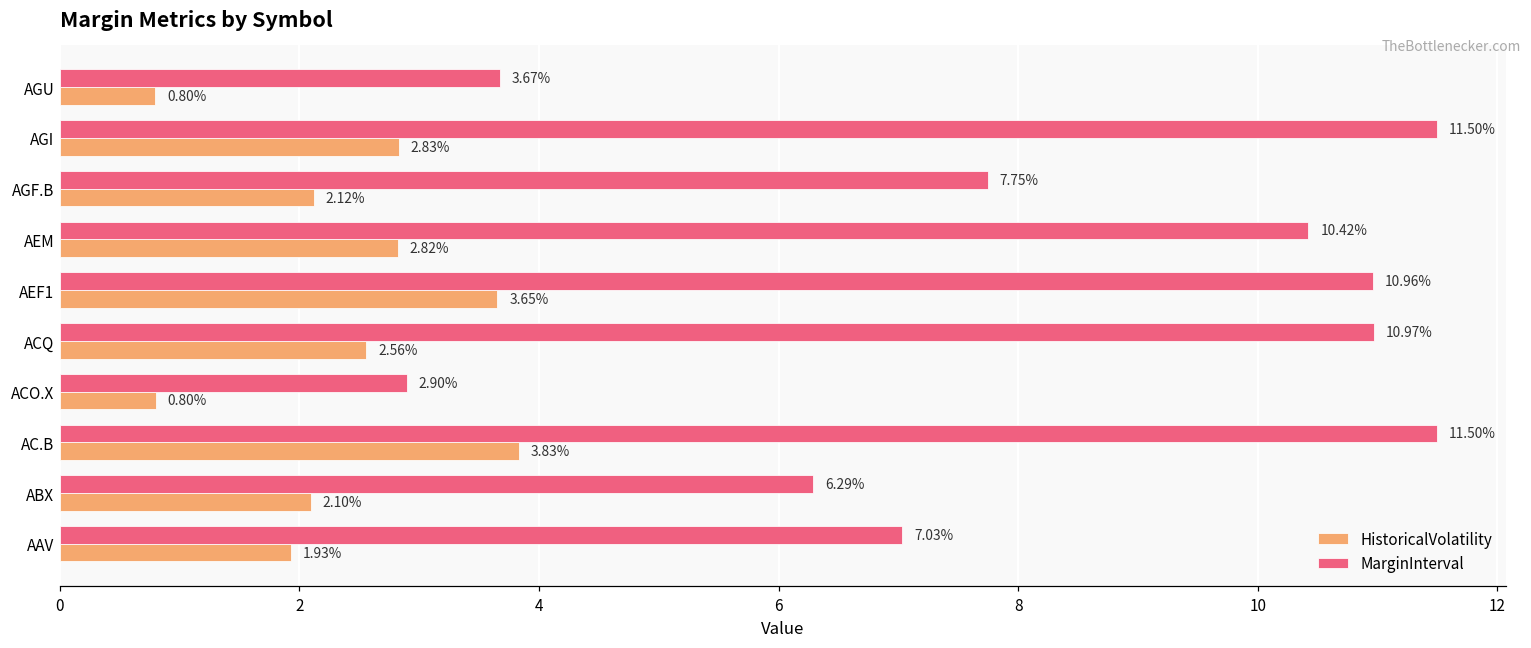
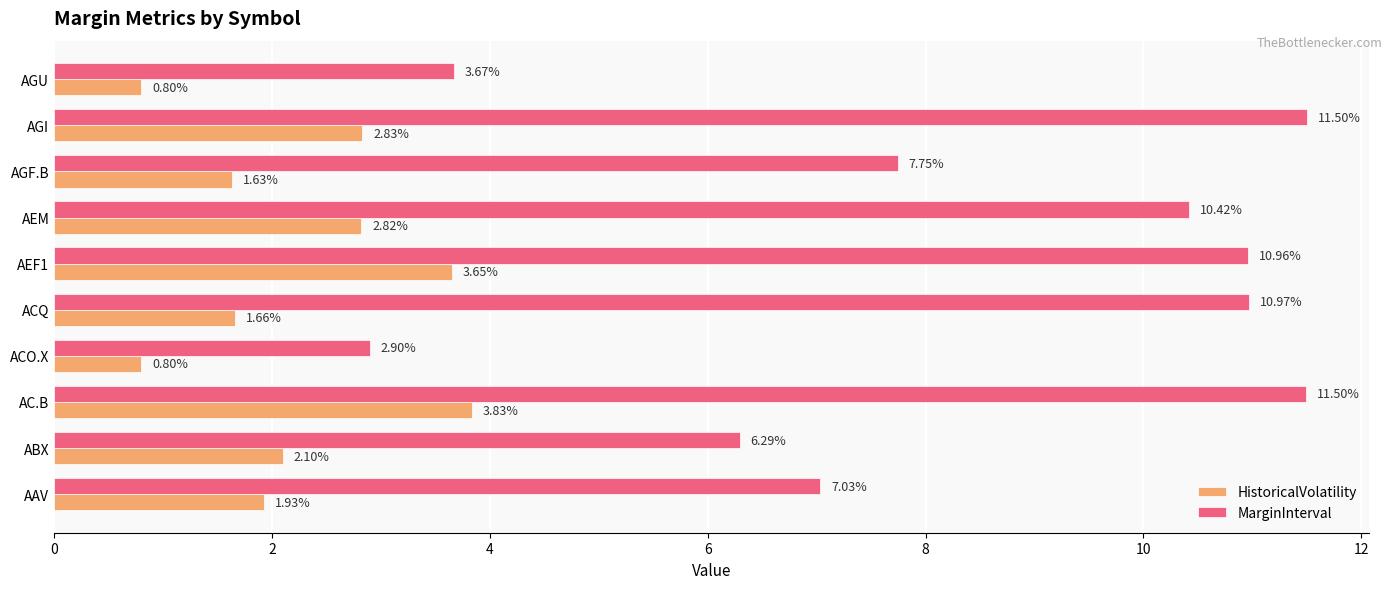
HistoricalVolatility, AGF.B: 2.12% -> 1.63%
HistoricalVolatility, ACQ: 2.56% -> 1.66%
